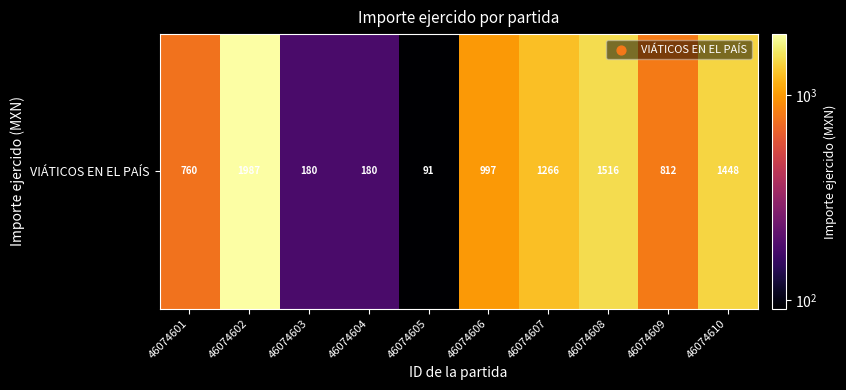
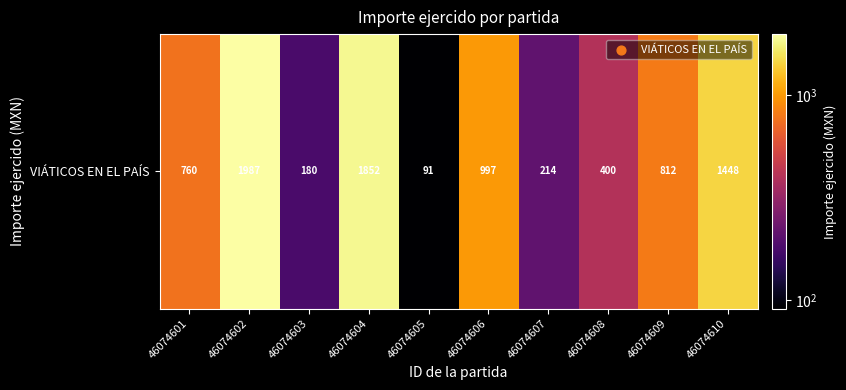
VIÁTICOS EN EL PAÍS, 46074604: 180 -> 1852
VIÁTICOS EN EL PAÍS, 46074607: 1266 -> 214
VIÁTICOS EN EL PAÍS, 46074608: 1516 -> 400
